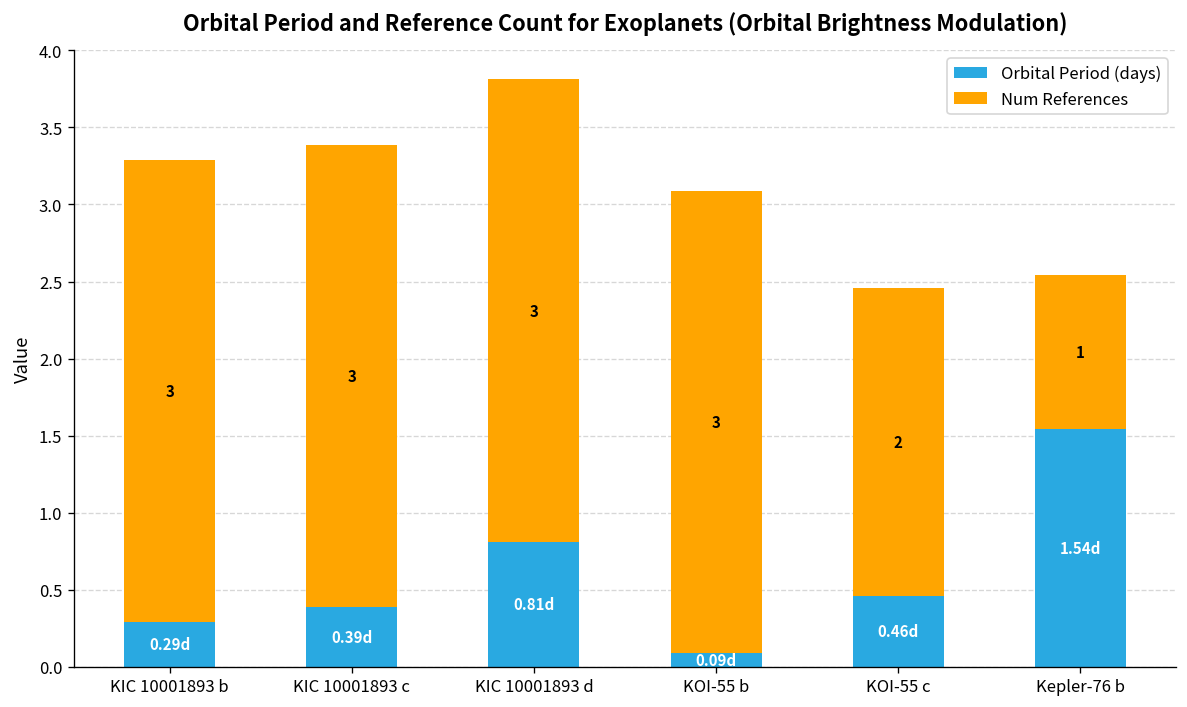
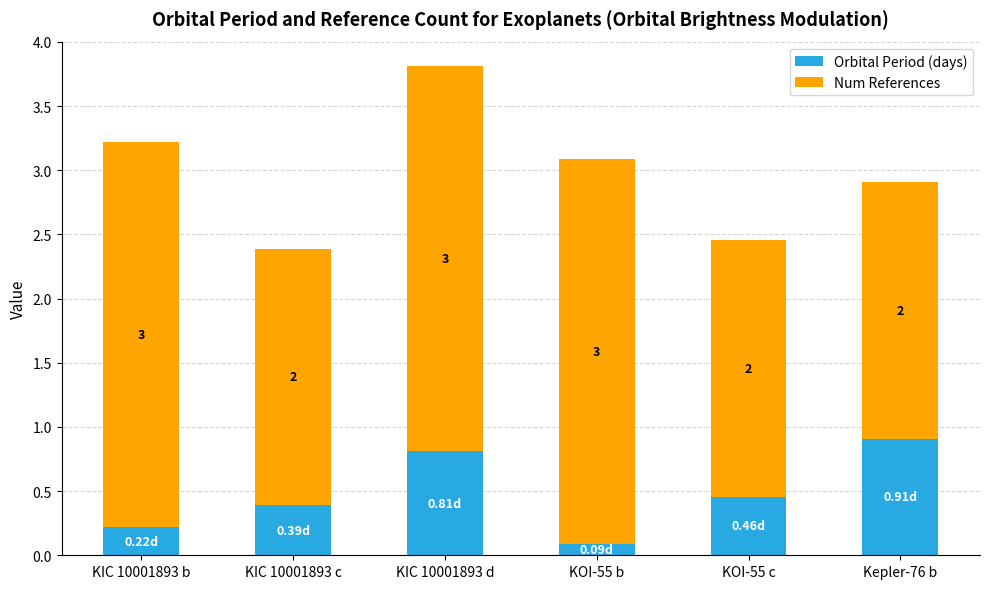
Orbital Period (days), KIC 10001893 b: 0.29d -> 0.22d
Num References, KIC 10001893 c: 3 -> 2
Orbital Period (days), Kepler-76 b: 1.54d -> 0.91d
Num References, Kepler-76 b: 1 -> 2
